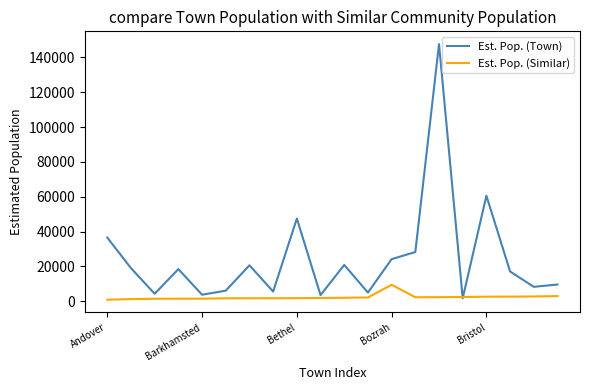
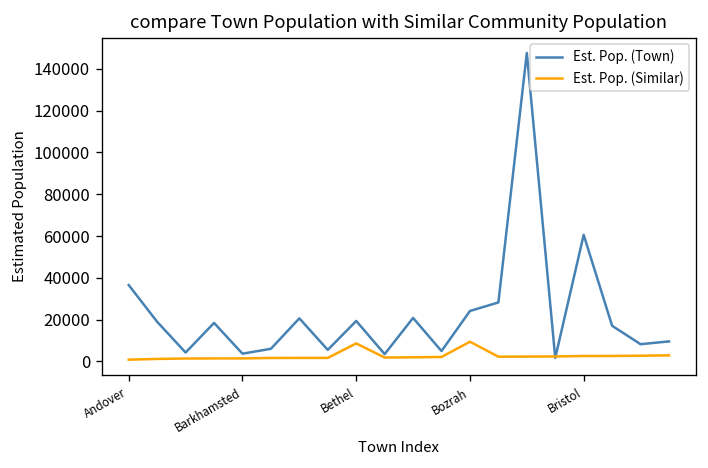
Est. Pop. (Town), Bethel: 47000 -> 19000
Est. Pop. (Similar), Bethel: 2000 -> 9000
